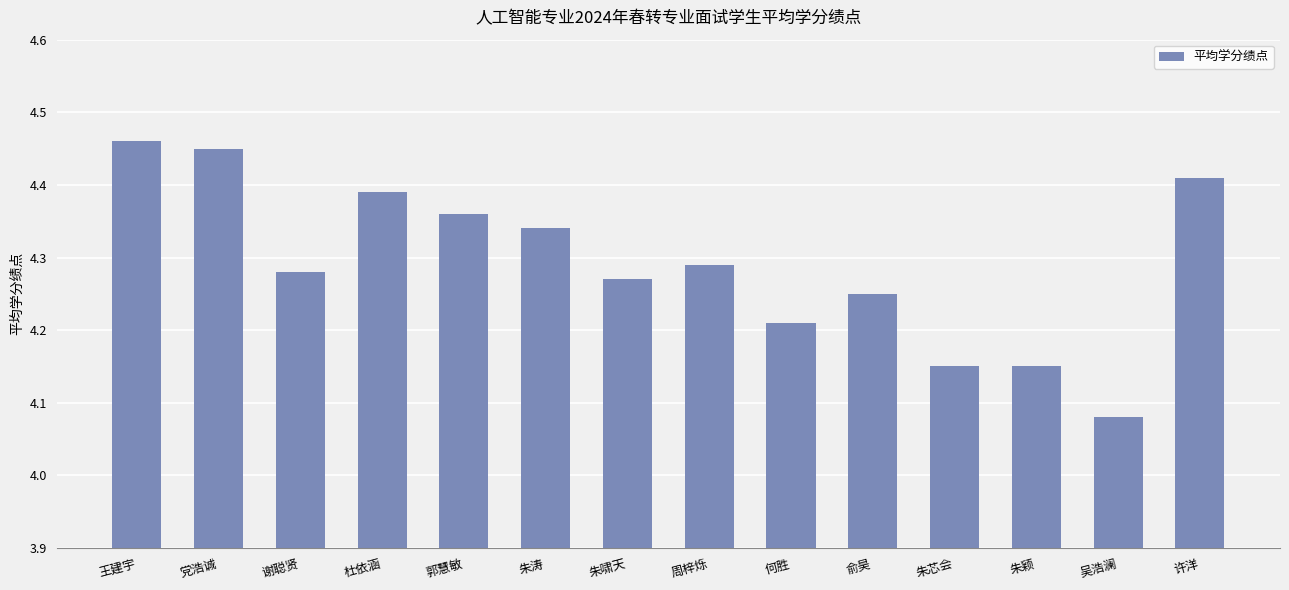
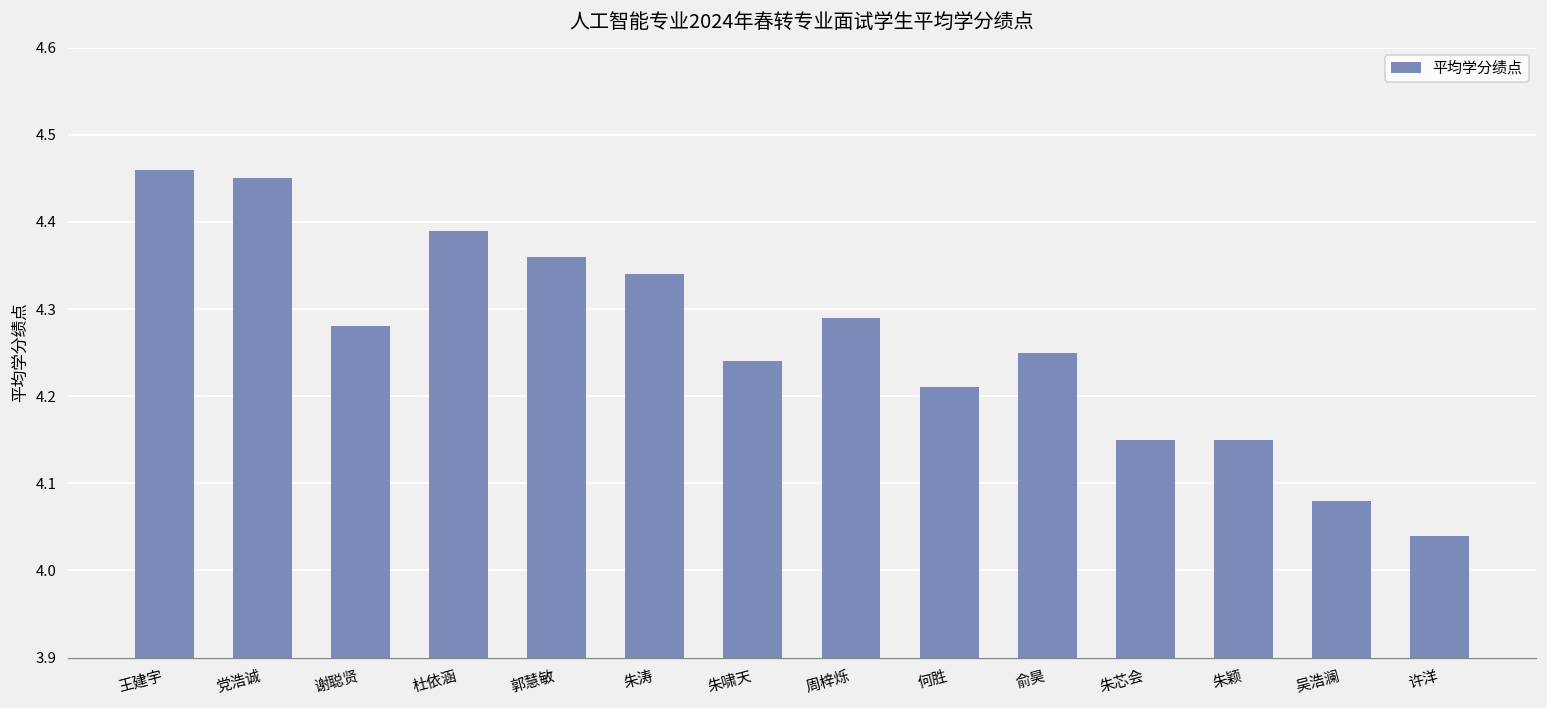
朱啸天: 4.27 -> 4.24
许洋: 4.41 -> 4.04
